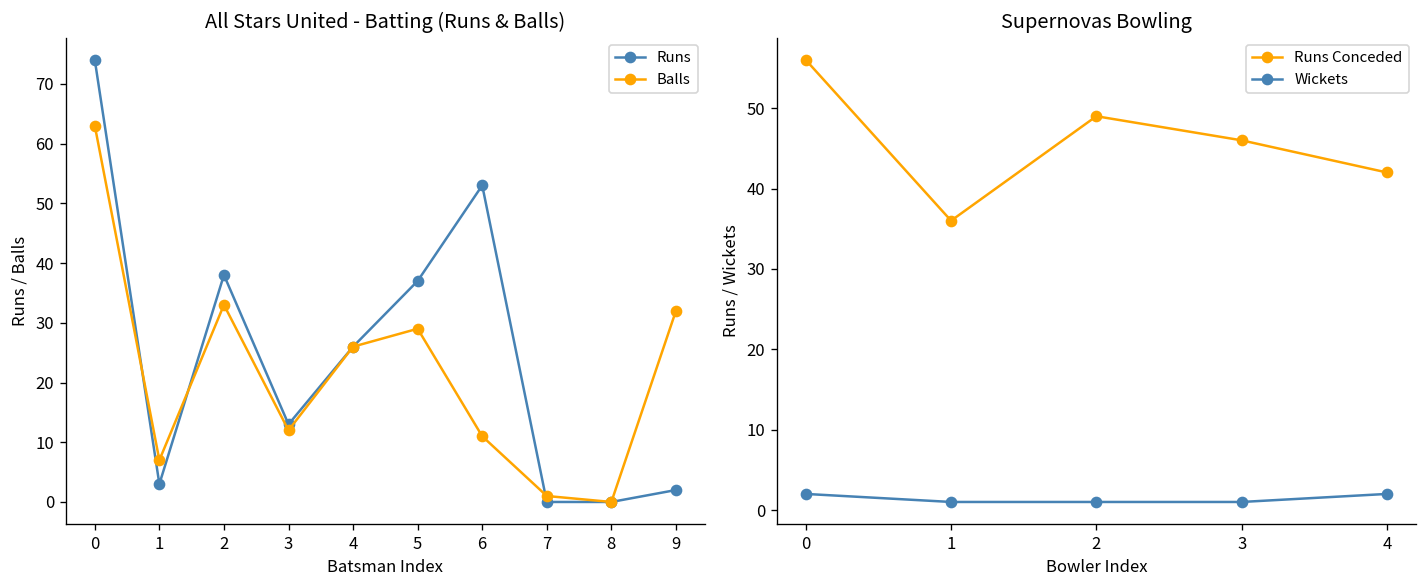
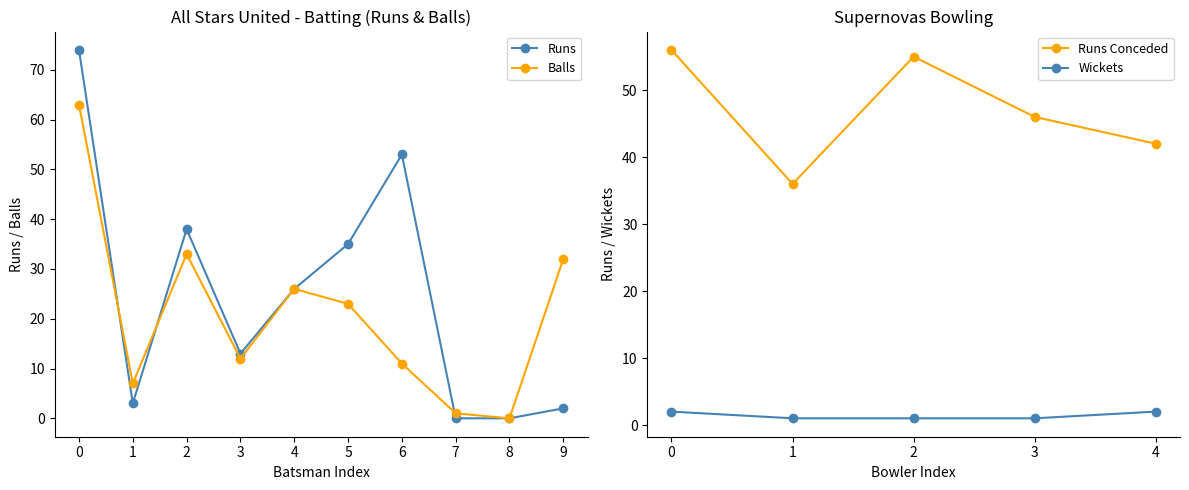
All Stars United - Batting (Runs & Balls), Runs, 5: 37 -> 35
All Stars United - Batting (Runs & Balls), Balls, 5: 29 -> 23
Supernovas Bowling, Runs Conceded, 2: 49 -> 55
